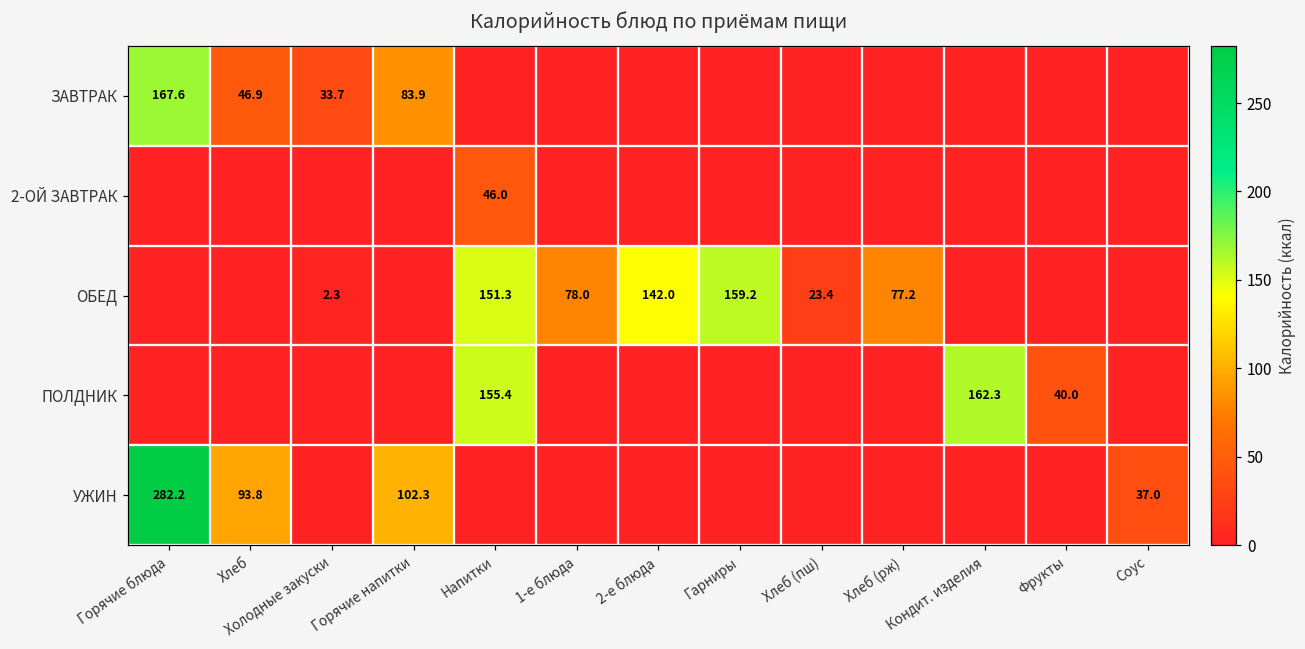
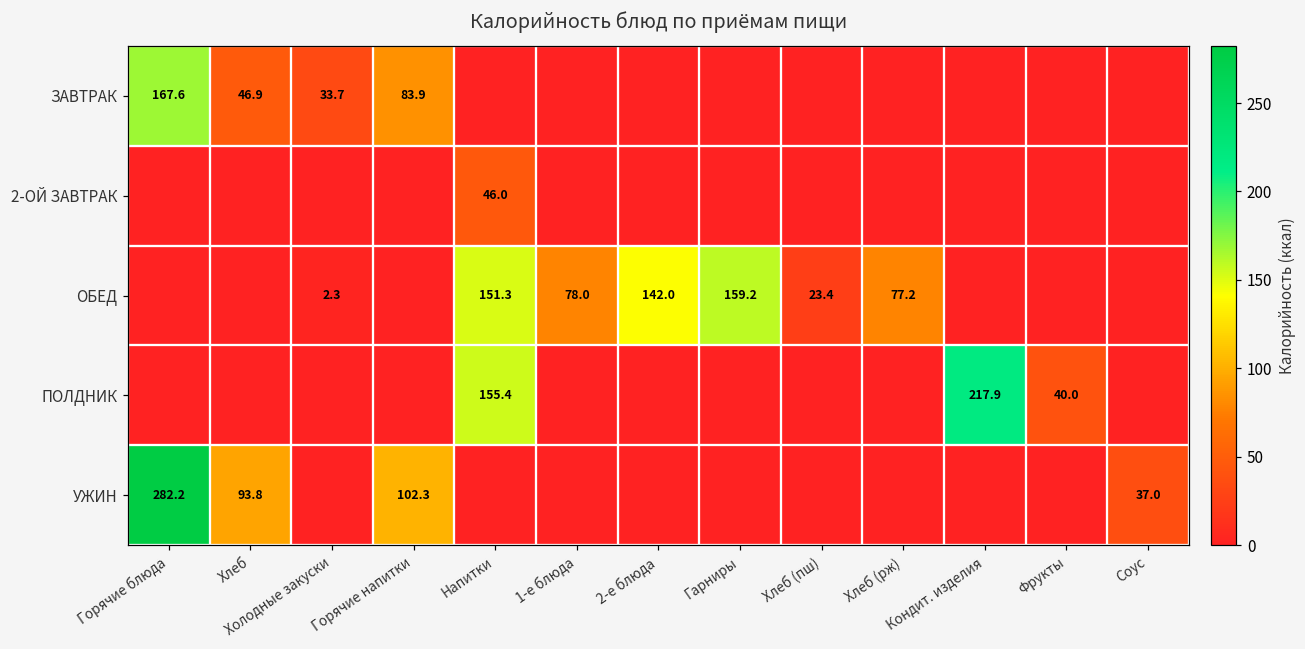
ПОЛДНИК, Кондит. изделия: 162.3 -> 217.9
